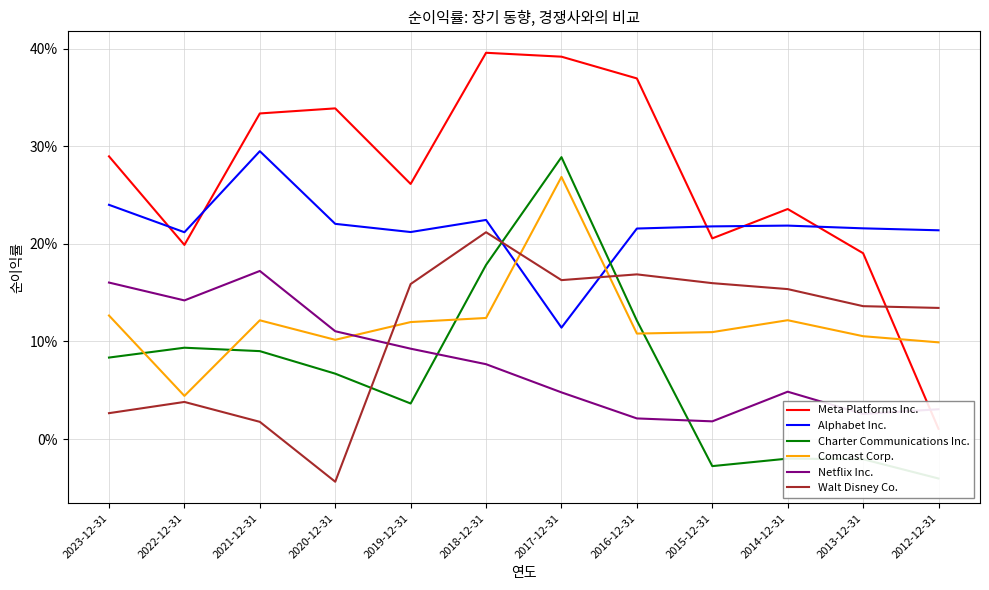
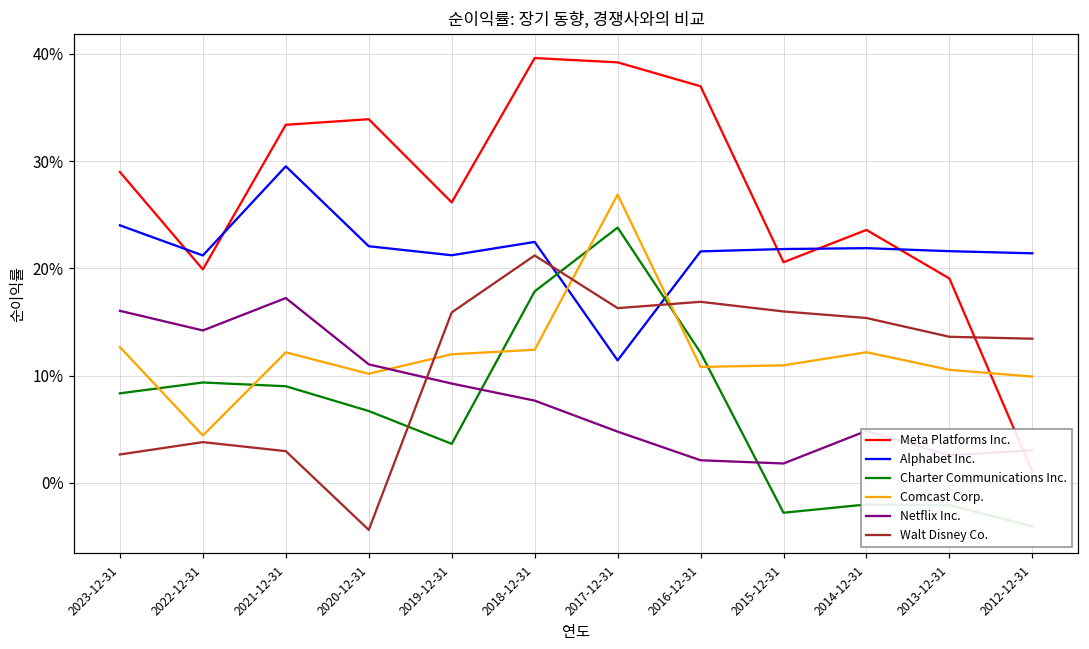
Walt Disney Co., 2021-12-31: 2% -> 3%
Charter Communications Inc., 2017-12-31: 29% -> 24%
